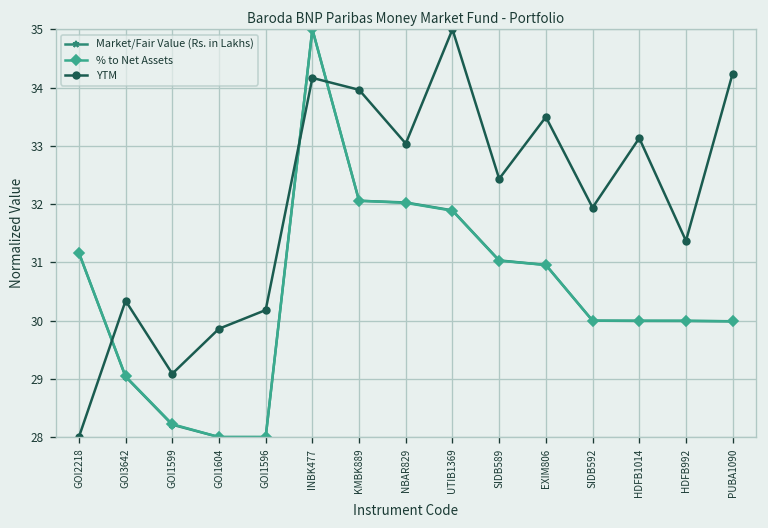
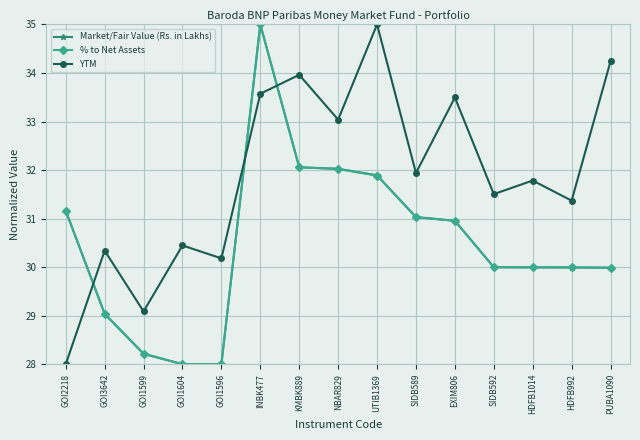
YTM, GOI1604: 29.9 -> 30.4
YTM, INBK477: 34.2 -> 33.6
YTM, SIDB589: 32.4 -> 31.9
YTM, SIDB592: 31.9 -> 31.5
YTM, HDFB1014: 33.1 -> 31.8
